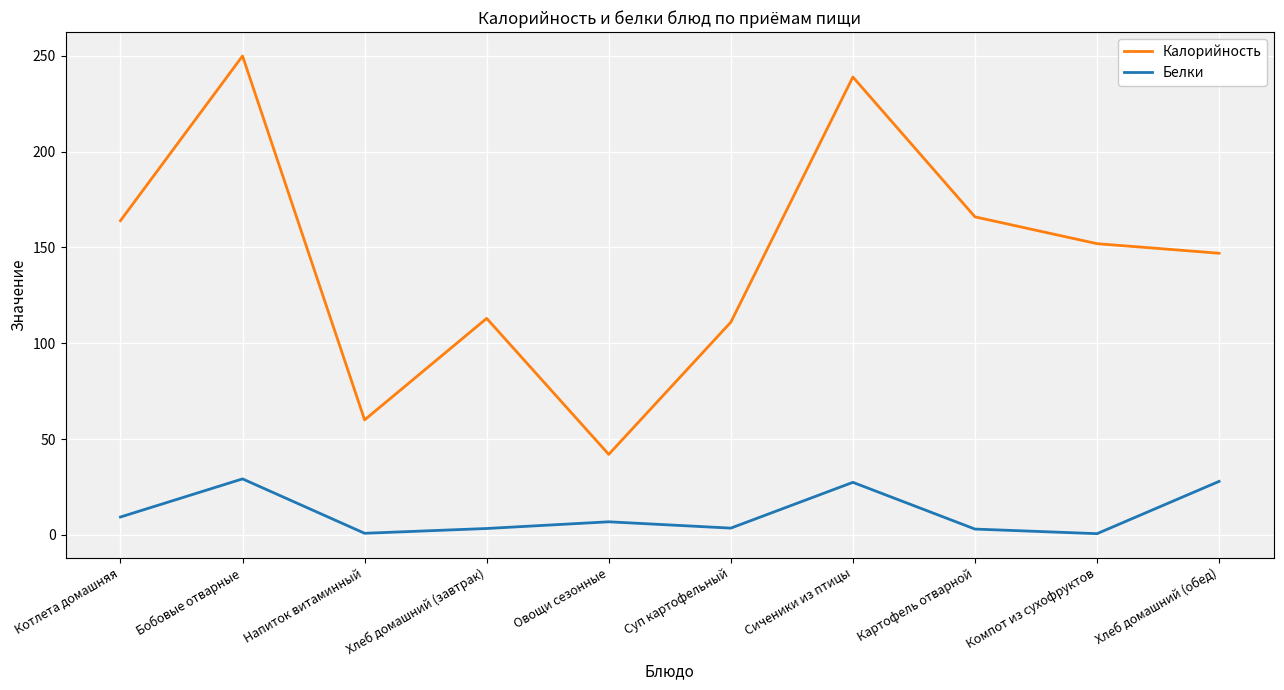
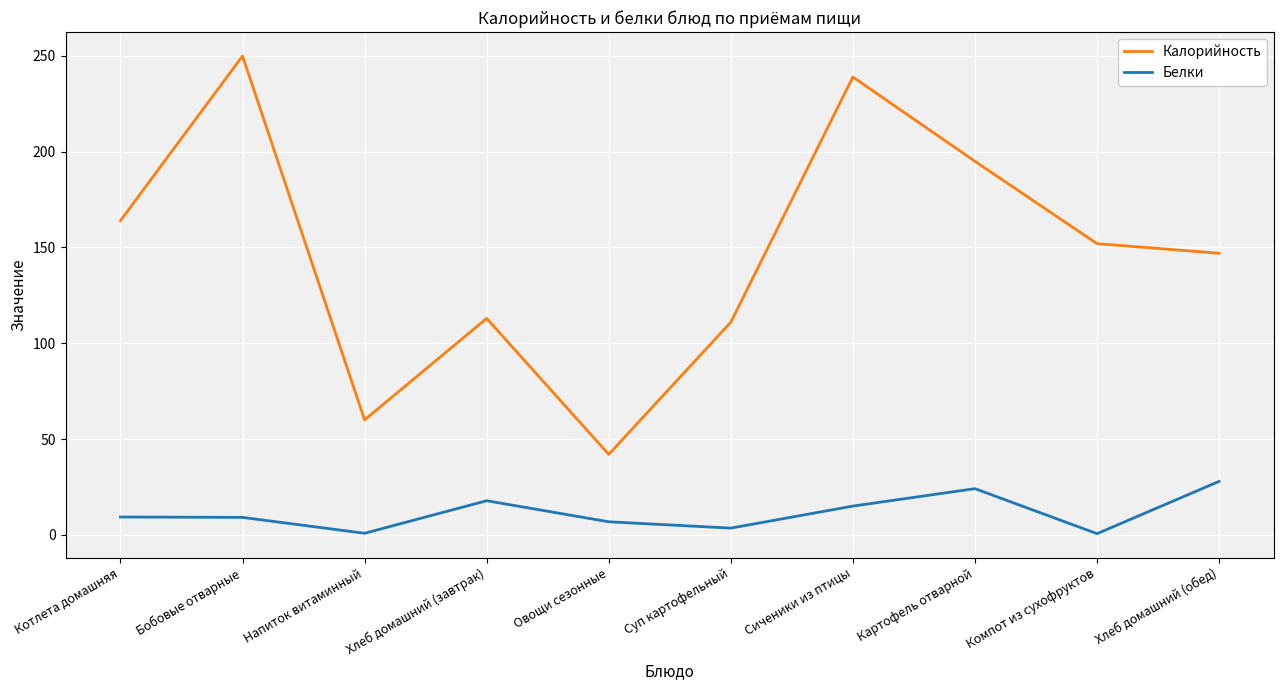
Белки, Бобовые отварные: 29 -> 9
Белки, Хлеб домашний (завтрак): 3 -> 18
Белки, Сиченики из птицы: 27 -> 15
Калорийность, Картофель отварной: 166 -> 195
Белки, Картофель отварной: 3 -> 24
